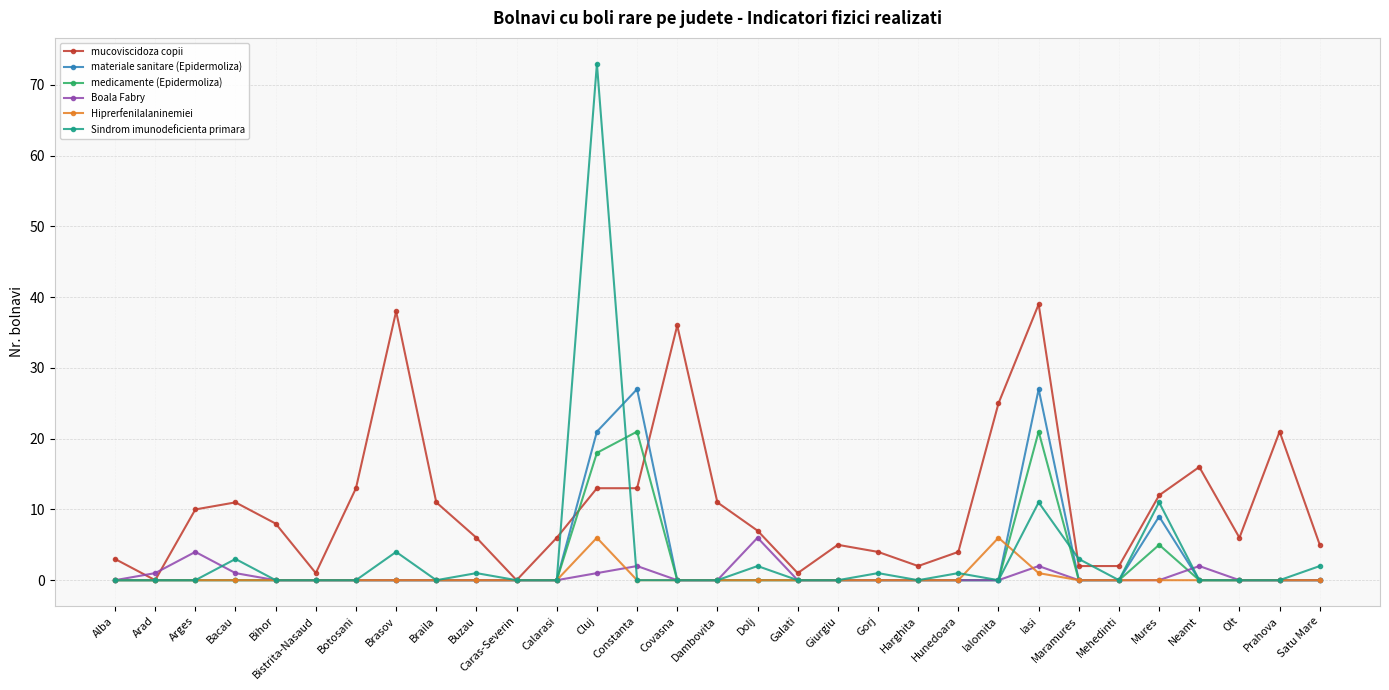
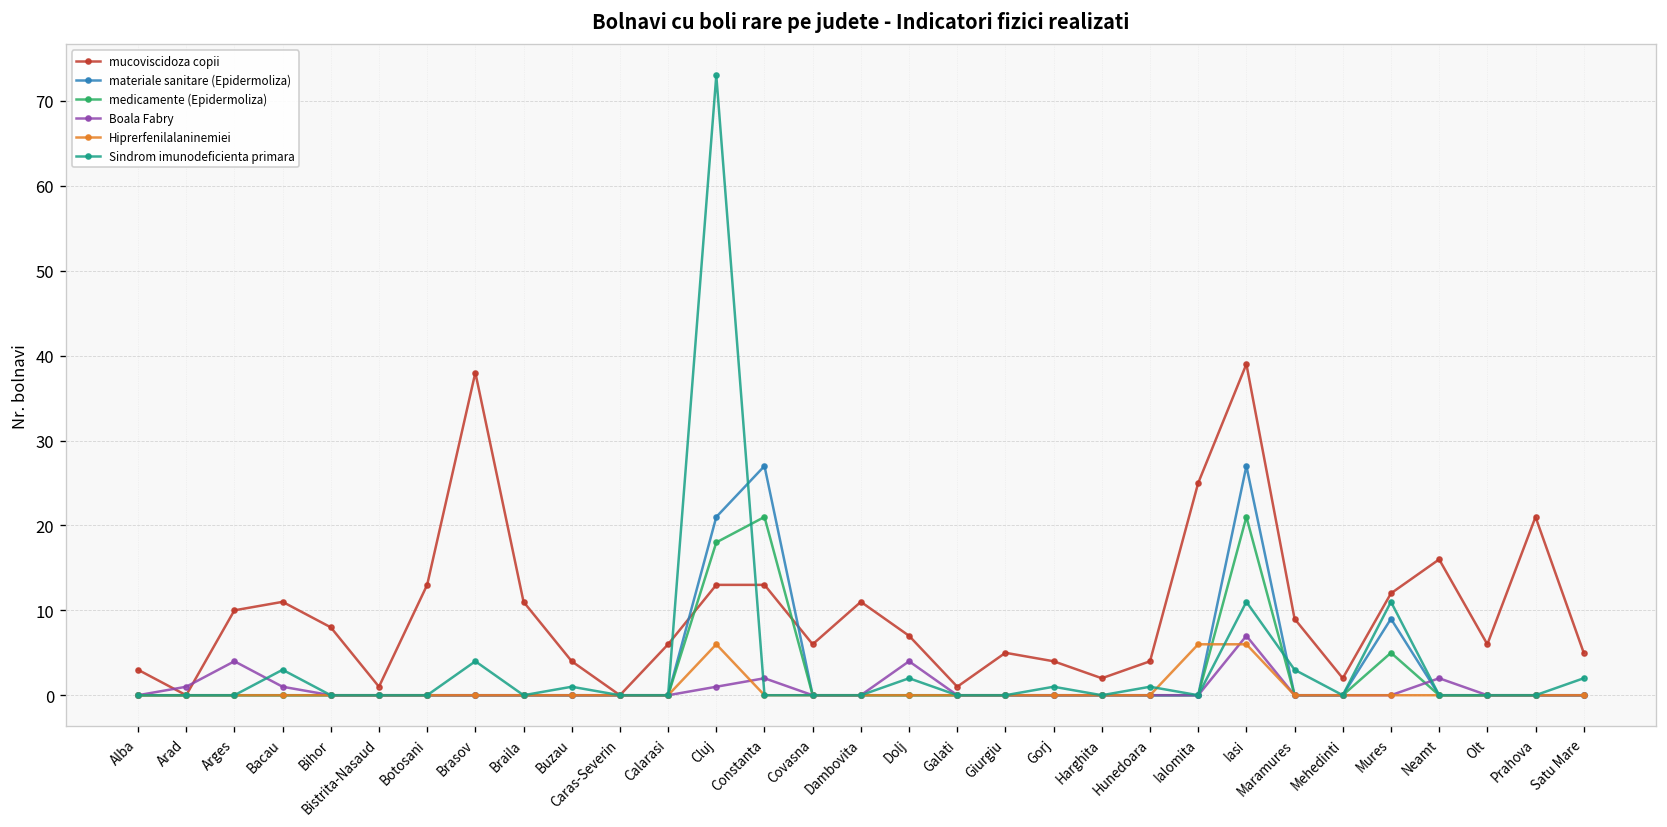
mucoviscidoza copii, Buzau: 6 -> 4
mucoviscidoza copii, Covasna: 36 -> 6
Boala Fabry, Dolj: 6 -> 4
Boala Fabry, Iasi: 2 -> 7
Hiprerfenilalaninemiei, Iasi: 1 -> 6
mucoviscidoza copii, Maramures: 2 -> 9
